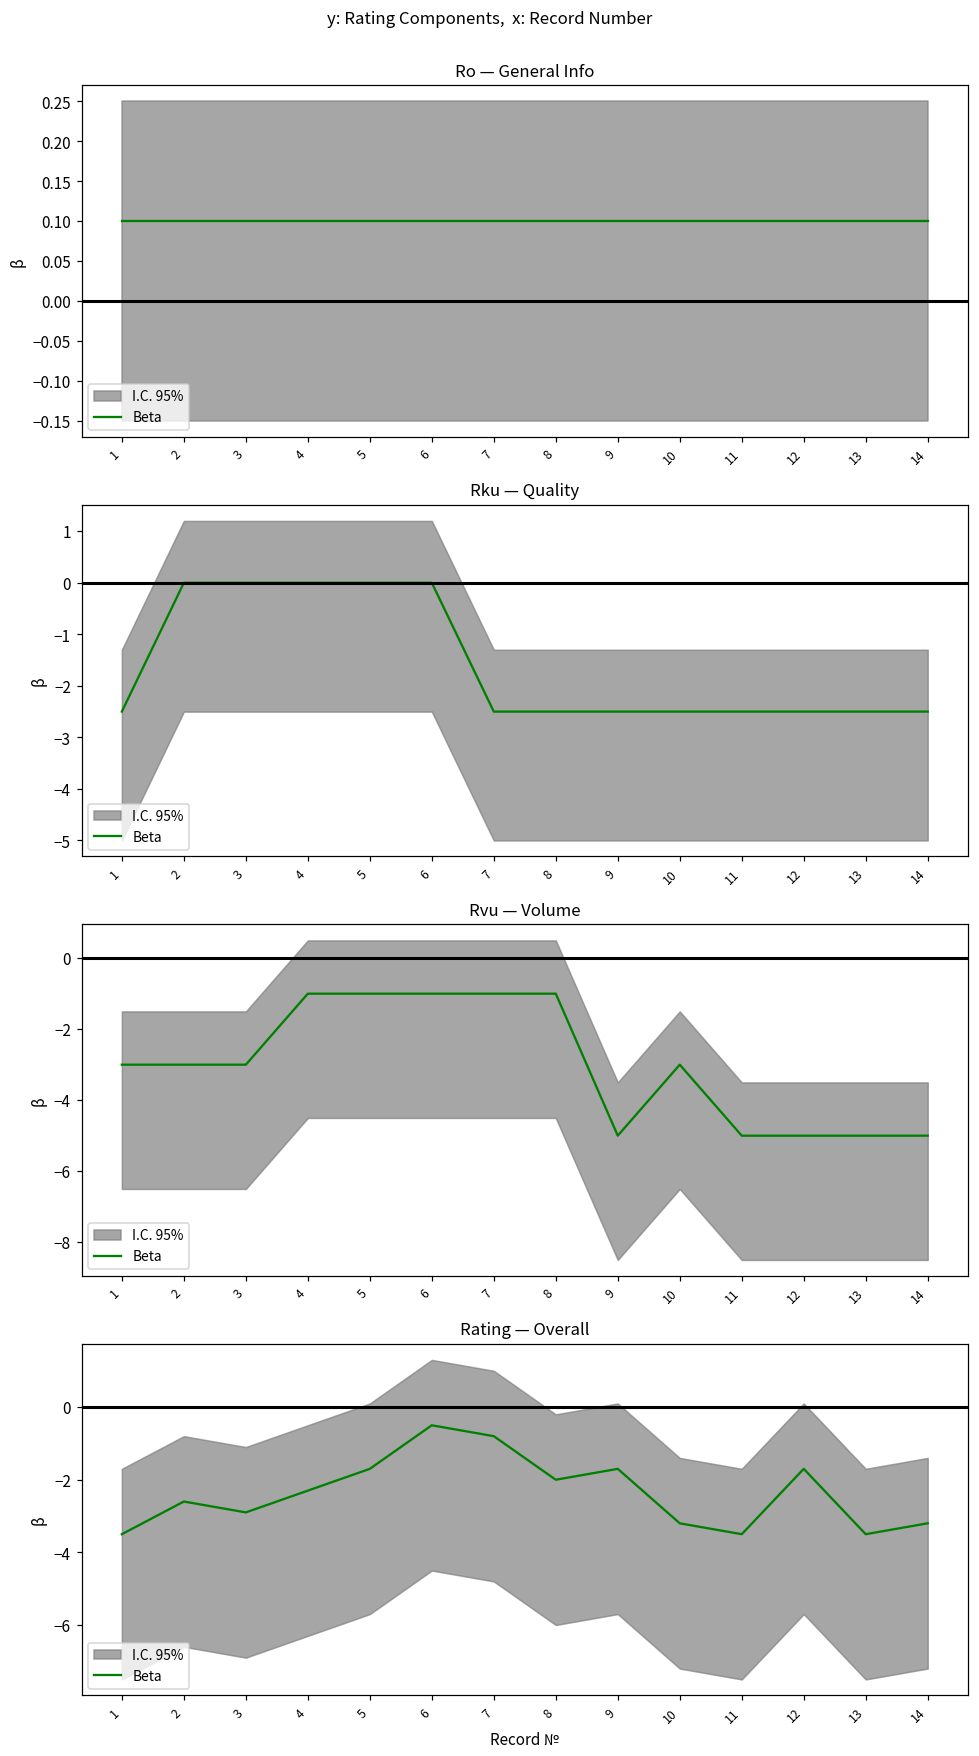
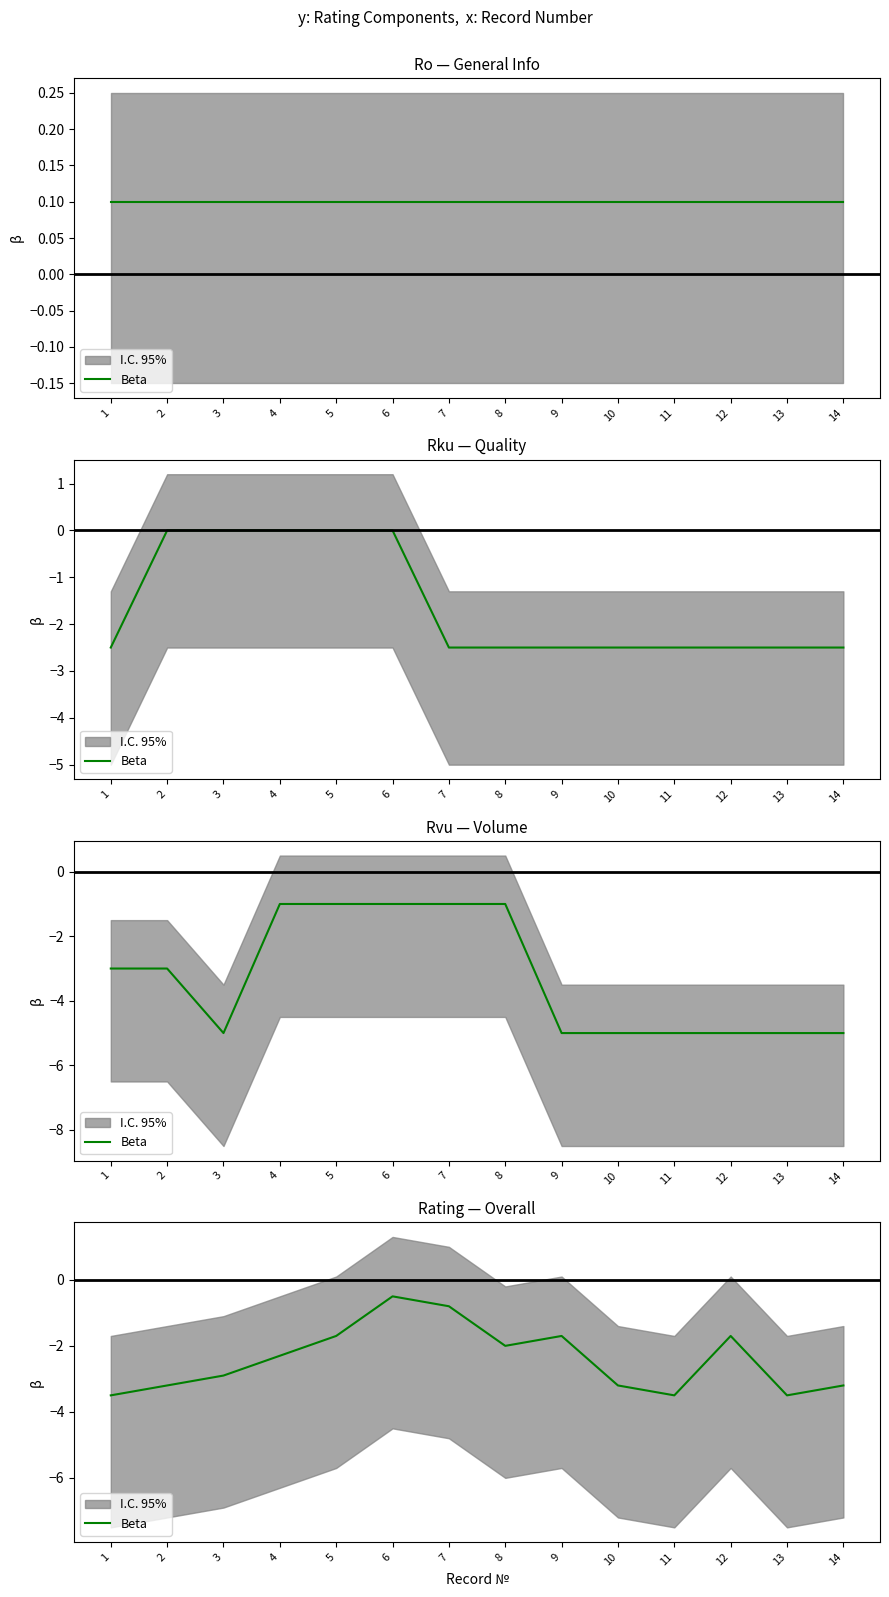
Rvu — Volume, Beta, 3: -3.0 -> -5.0
Rvu — Volume, Beta, 10: -3.0 -> -5.0
Rating — Overall, Beta, 2: -2.6 -> -3.2
